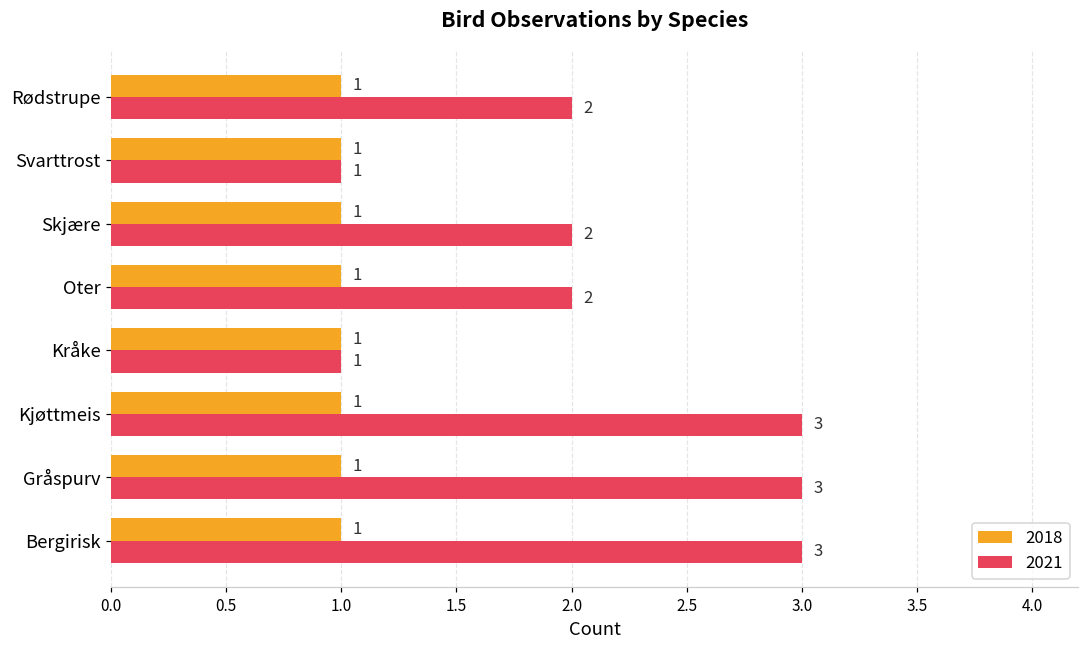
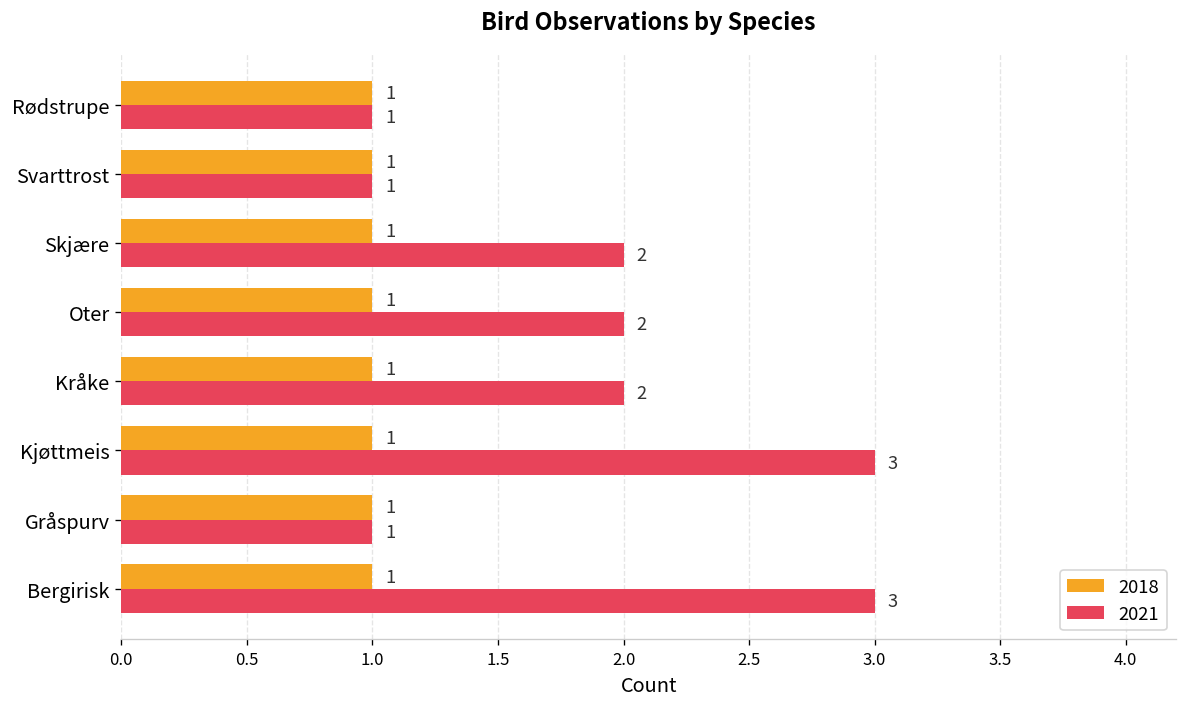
2021, Rødstrupe: 2 -> 1
2021, Kråke: 1 -> 2
2021, Gråspurv: 3 -> 1
